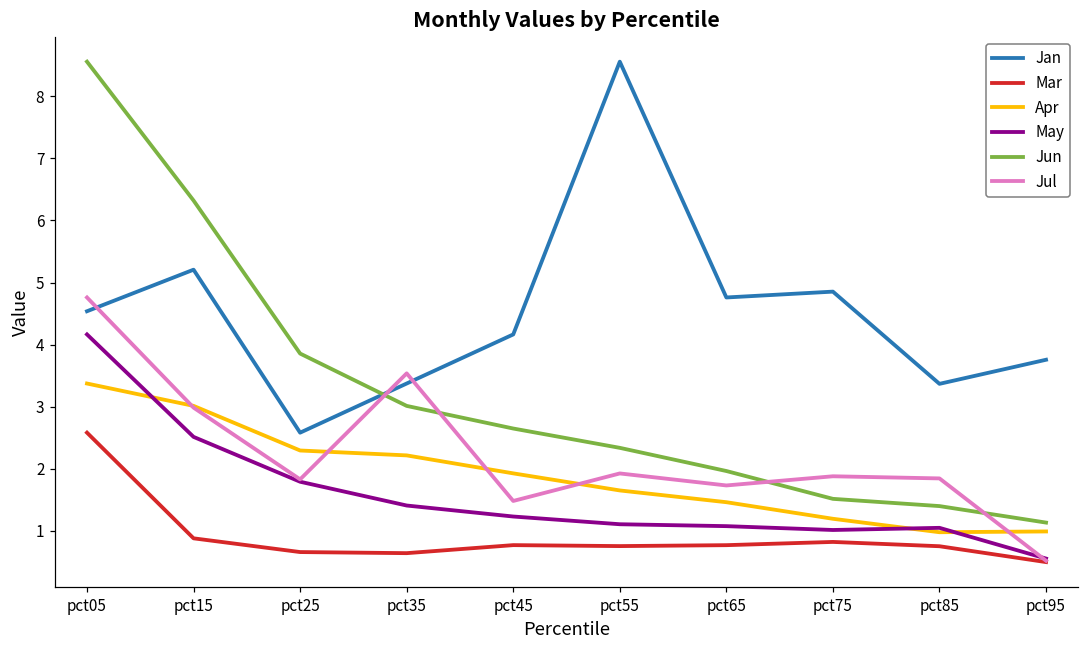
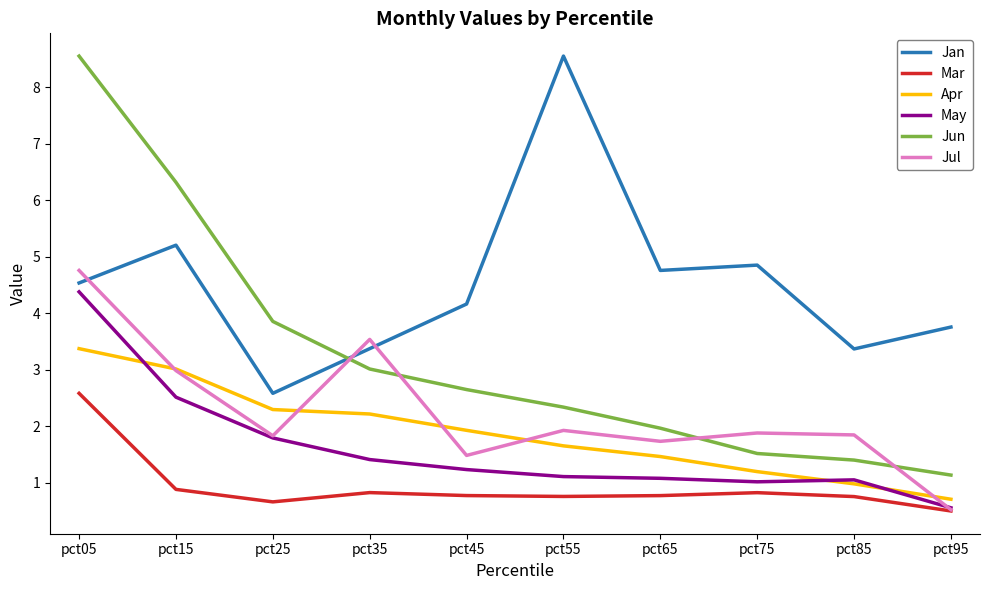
May, pct05: 4.2 -> 4.4
Mar, pct35: 0.6 -> 0.8
Apr, pct95: 1.0 -> 0.7
